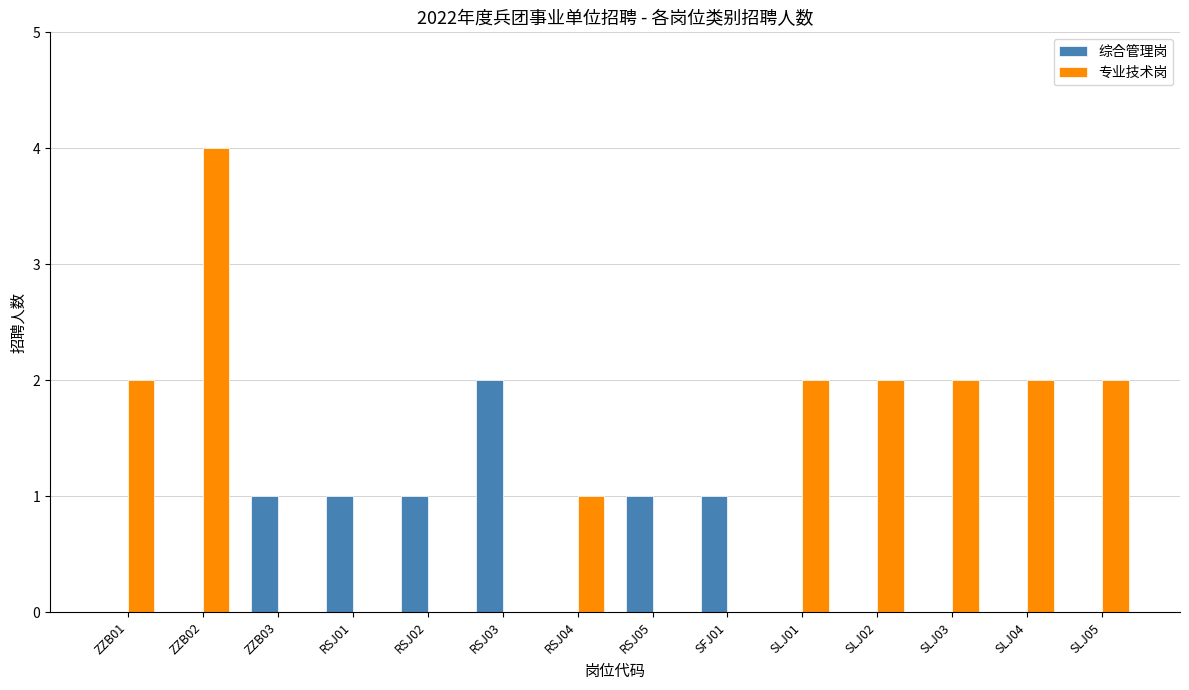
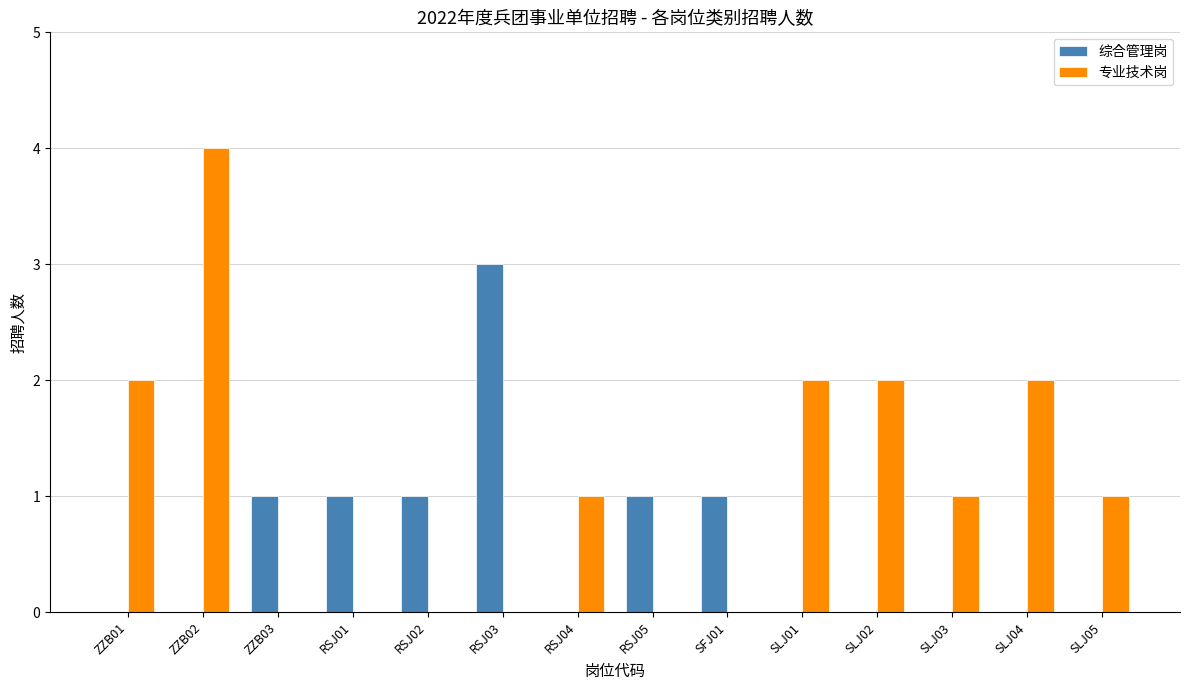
综合管理岗, RSJ03: 2 -> 3
专业技术岗, SLJ03: 2 -> 1
专业技术岗, SLJ05: 2 -> 1
